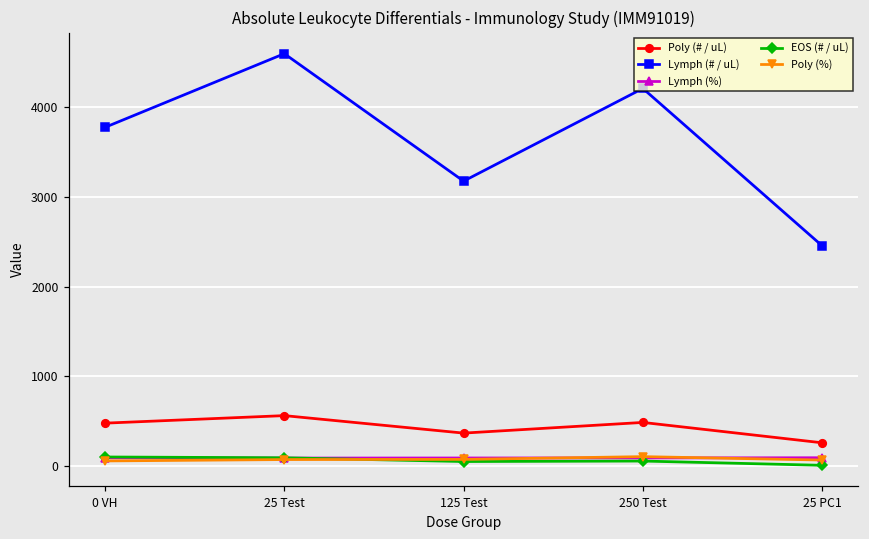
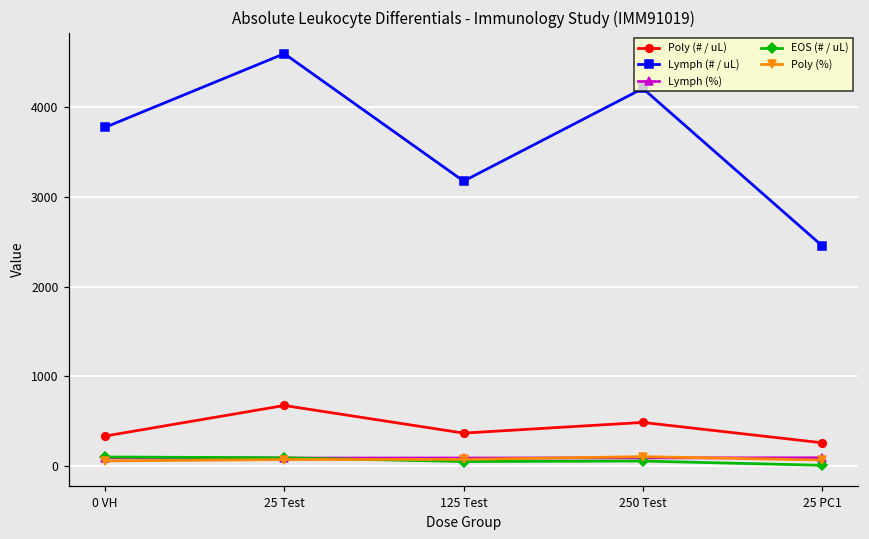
Poly (# / uL), 0 VH: 500 -> 300
Poly (# / uL), 25 Test: 600 -> 700
